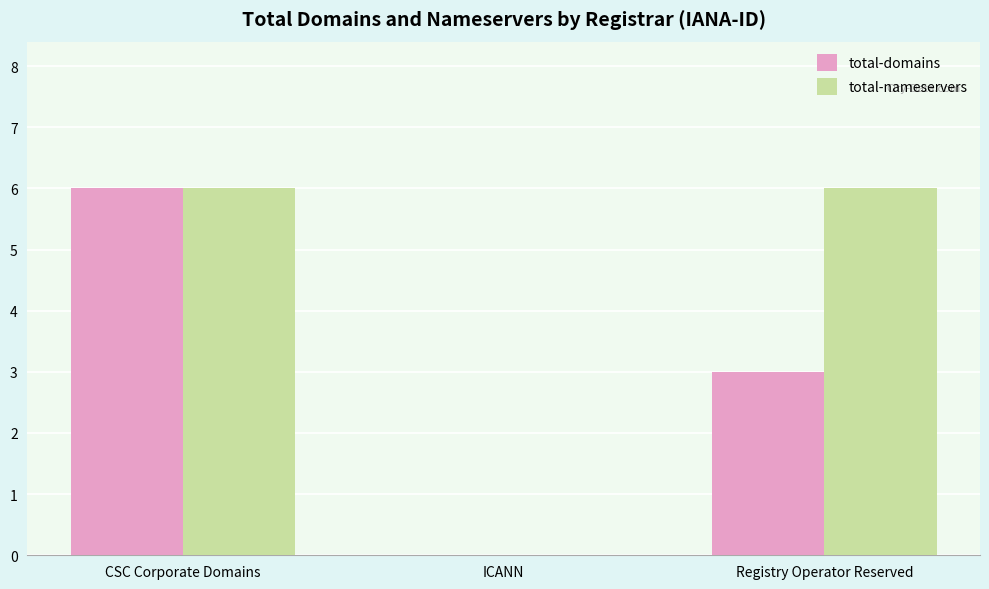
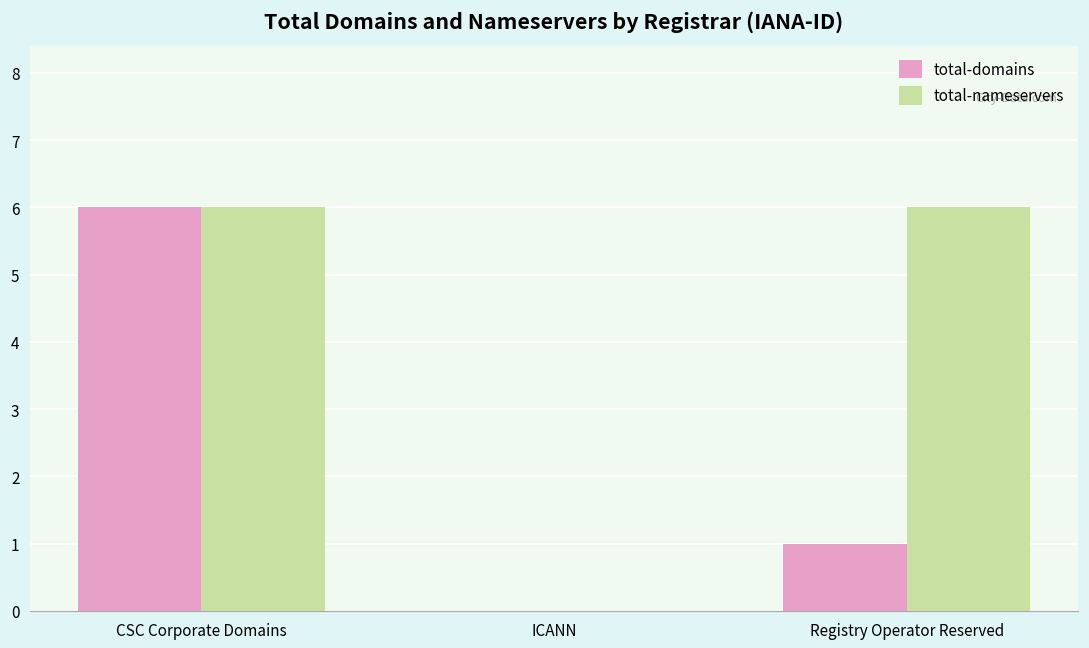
total-domains, Registry Operator Reserved: 3 -> 1
